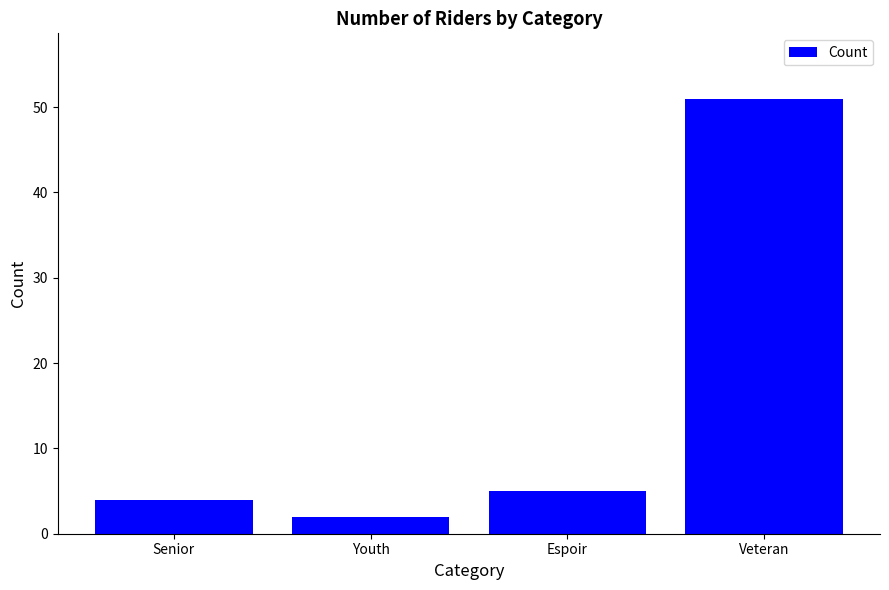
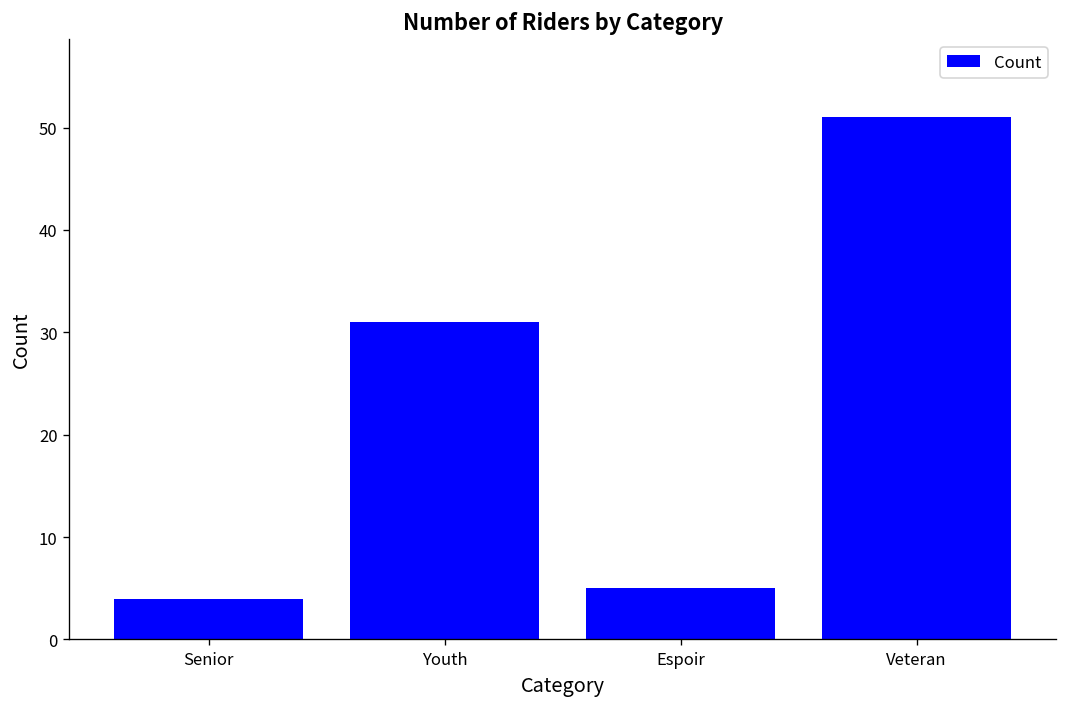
Youth: 2 -> 31
